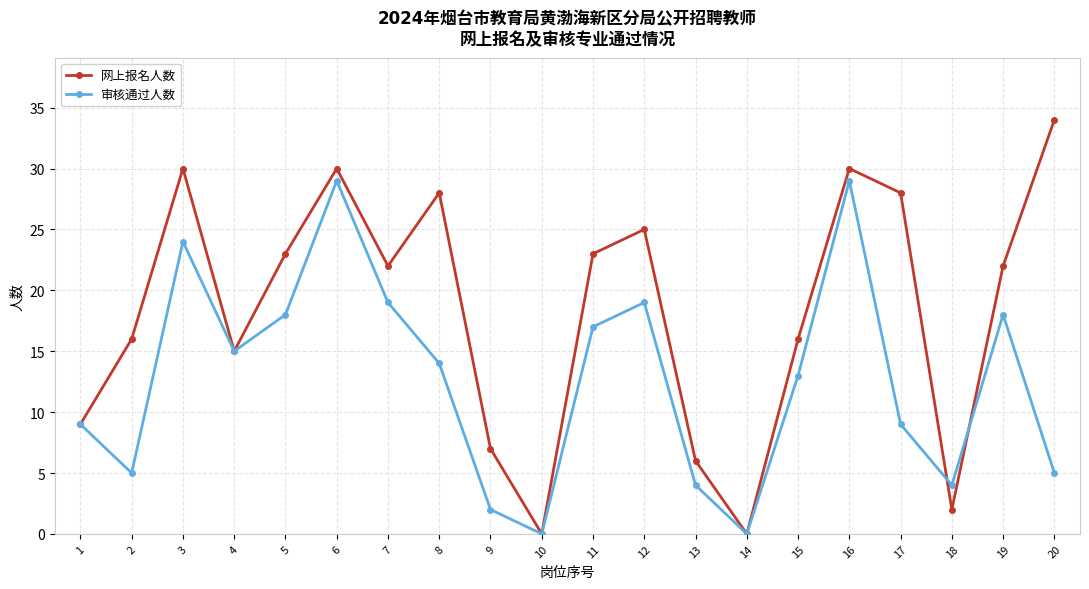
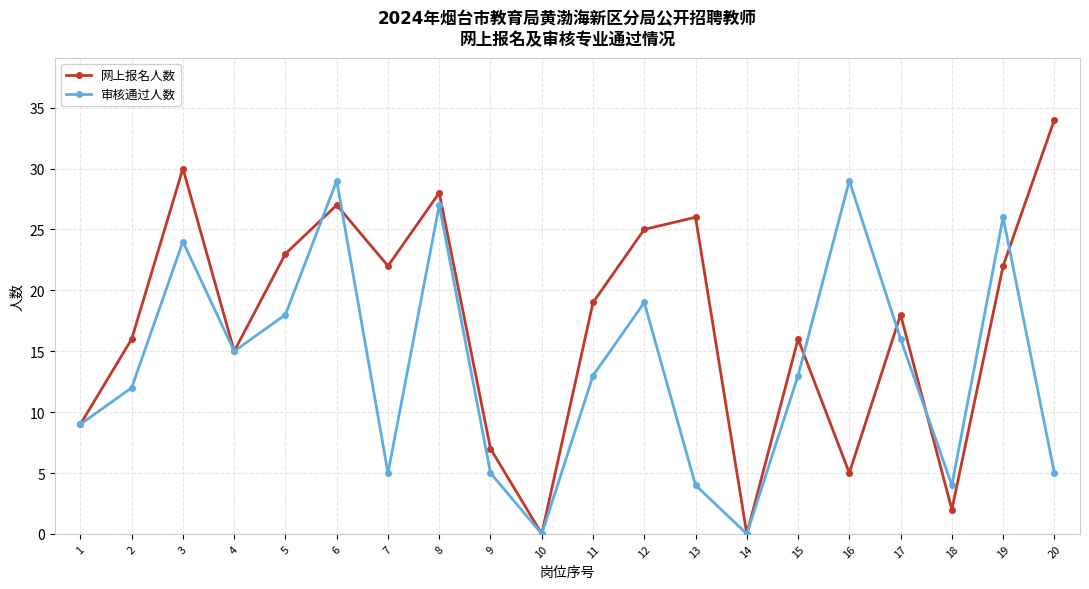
审核通过人数, 2: 5 -> 12
网上报名人数, 6: 30 -> 27
审核通过人数, 7: 19 -> 5
审核通过人数, 8: 14 -> 27
审核通过人数, 9: 2 -> 5
网上报名人数, 11: 23 -> 19
审核通过人数, 11: 17 -> 13
网上报名人数, 13: 6 -> 26
网上报名人数, 16: 30 -> 5
网上报名人数, 17: 28 -> 18
审核通过人数, 17: 9 -> 16
审核通过人数, 19: 18 -> 26
